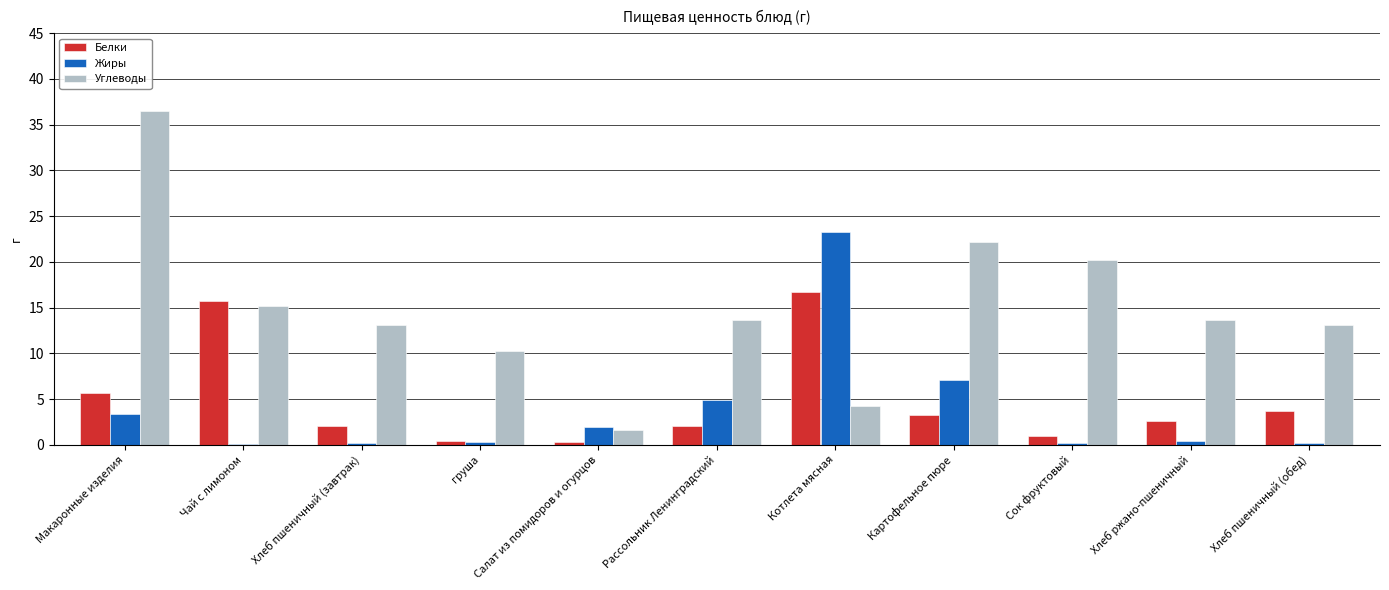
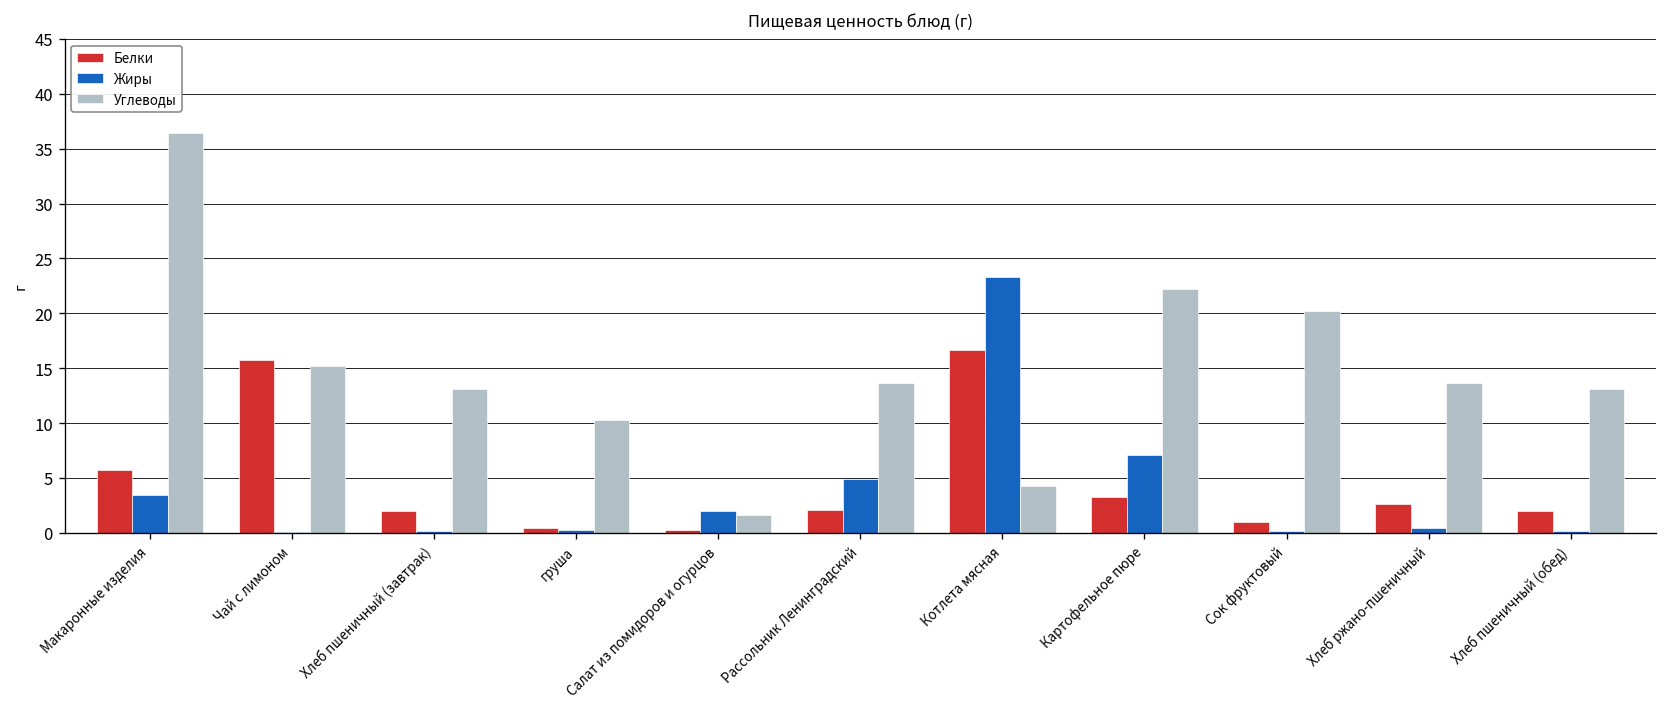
Белки, Хлеб пшеничный (обед): 4 -> 2
